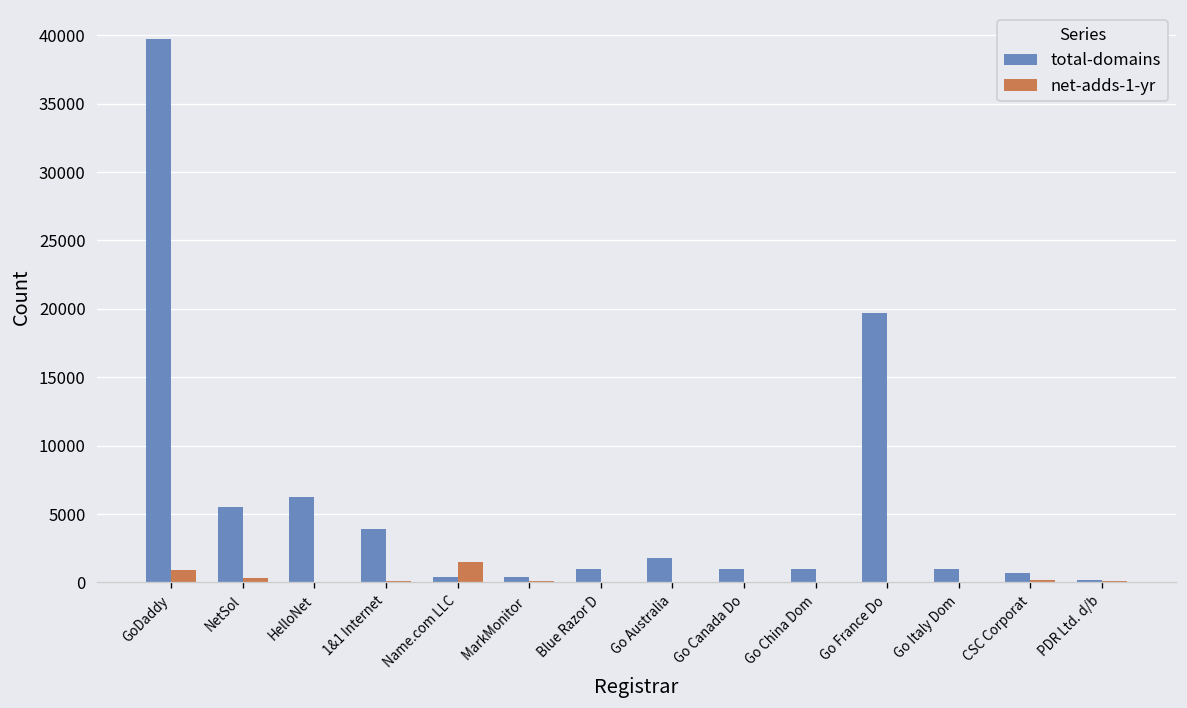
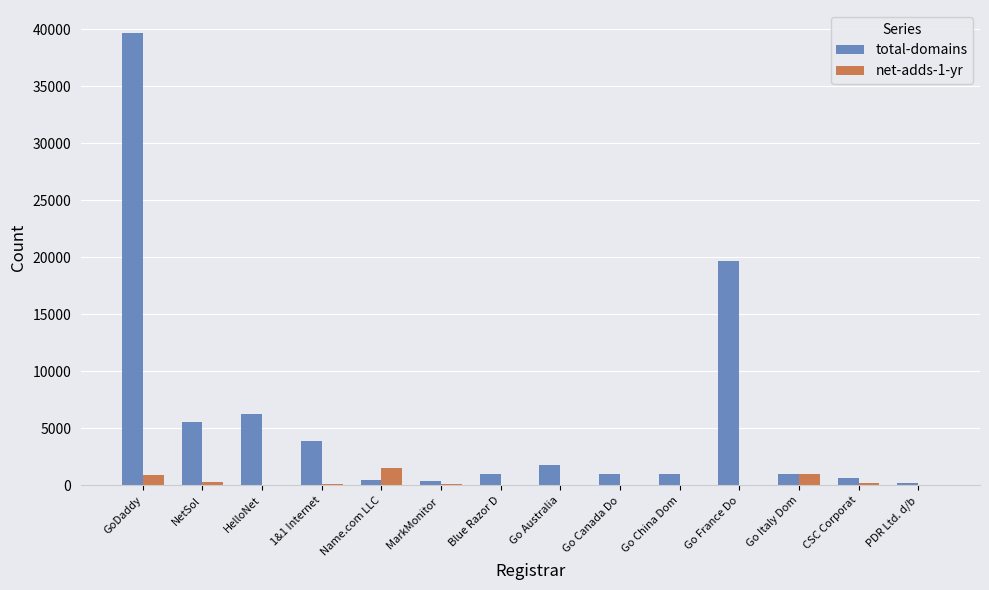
net-adds-1-yr, Go Italy Dom: 0 -> 1000
